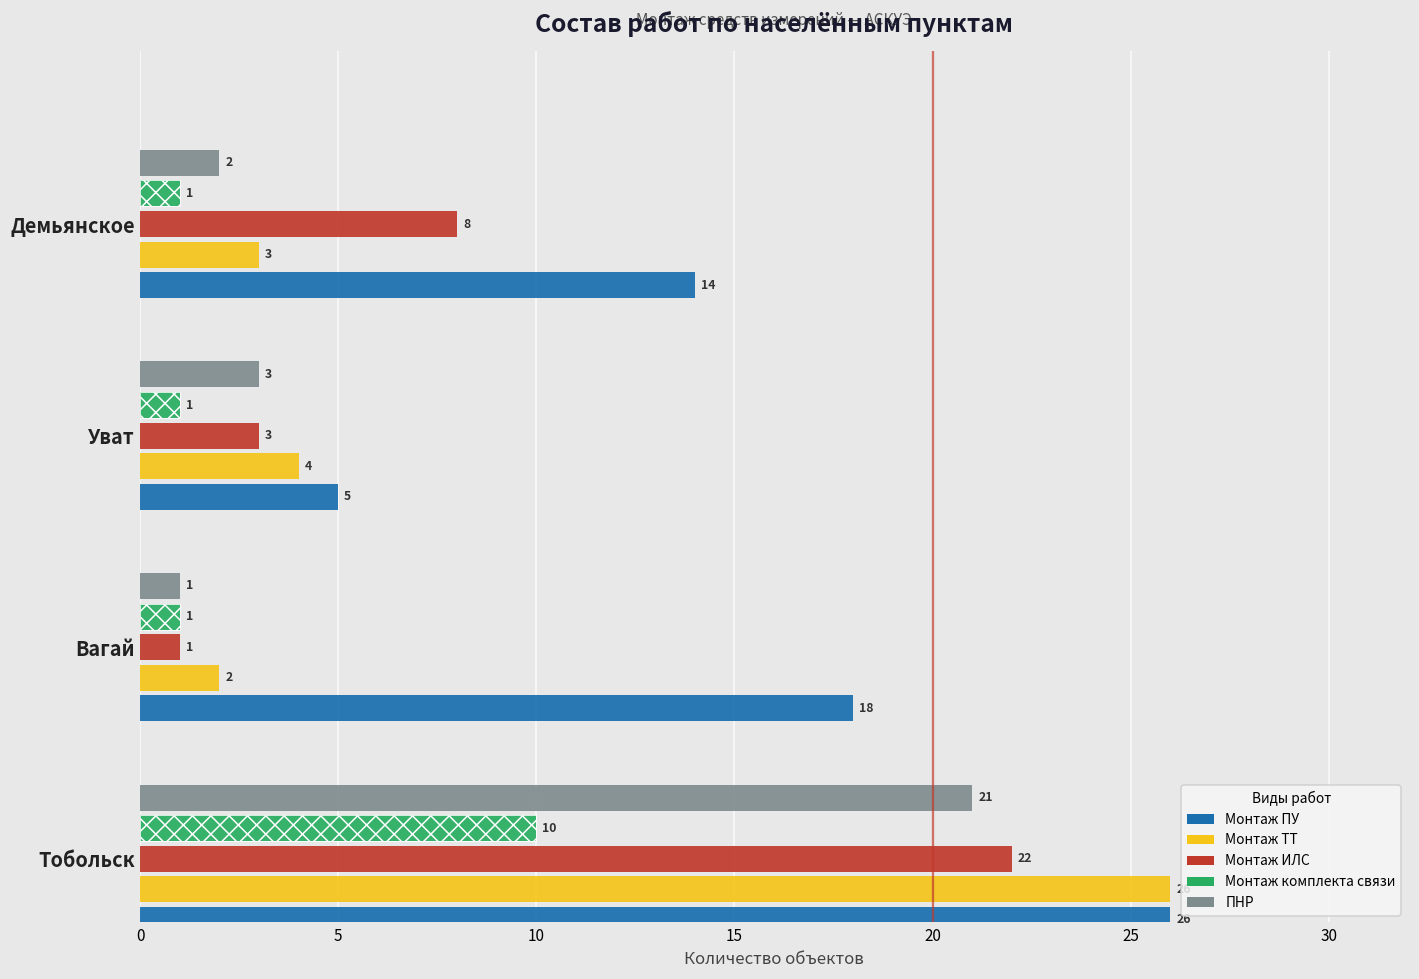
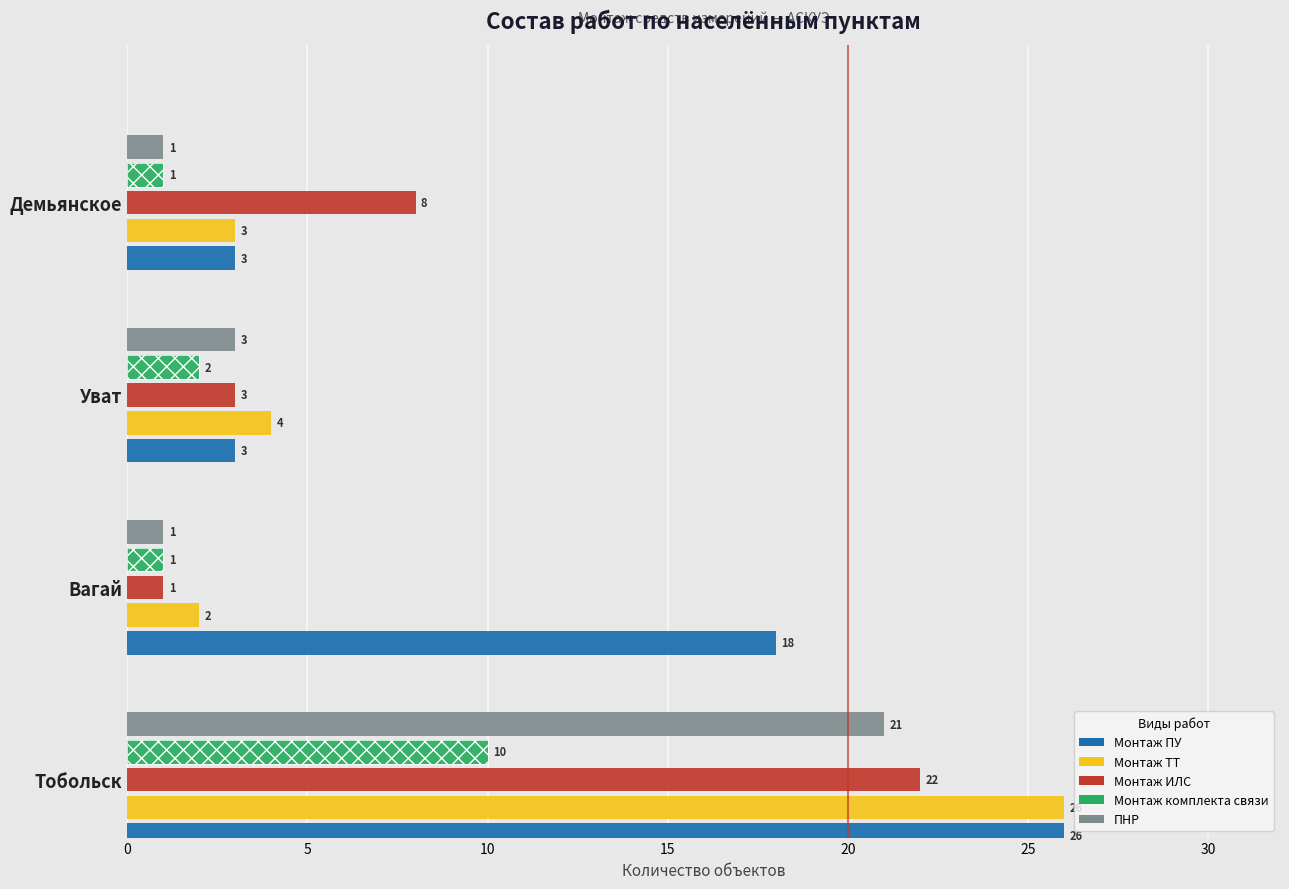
ПНР, Демьянское: 2 -> 1
Монтаж ПУ, Демьянское: 14 -> 3
Монтаж комплекта связи, Уват: 1 -> 2
Монтаж ПУ, Уват: 5 -> 3
